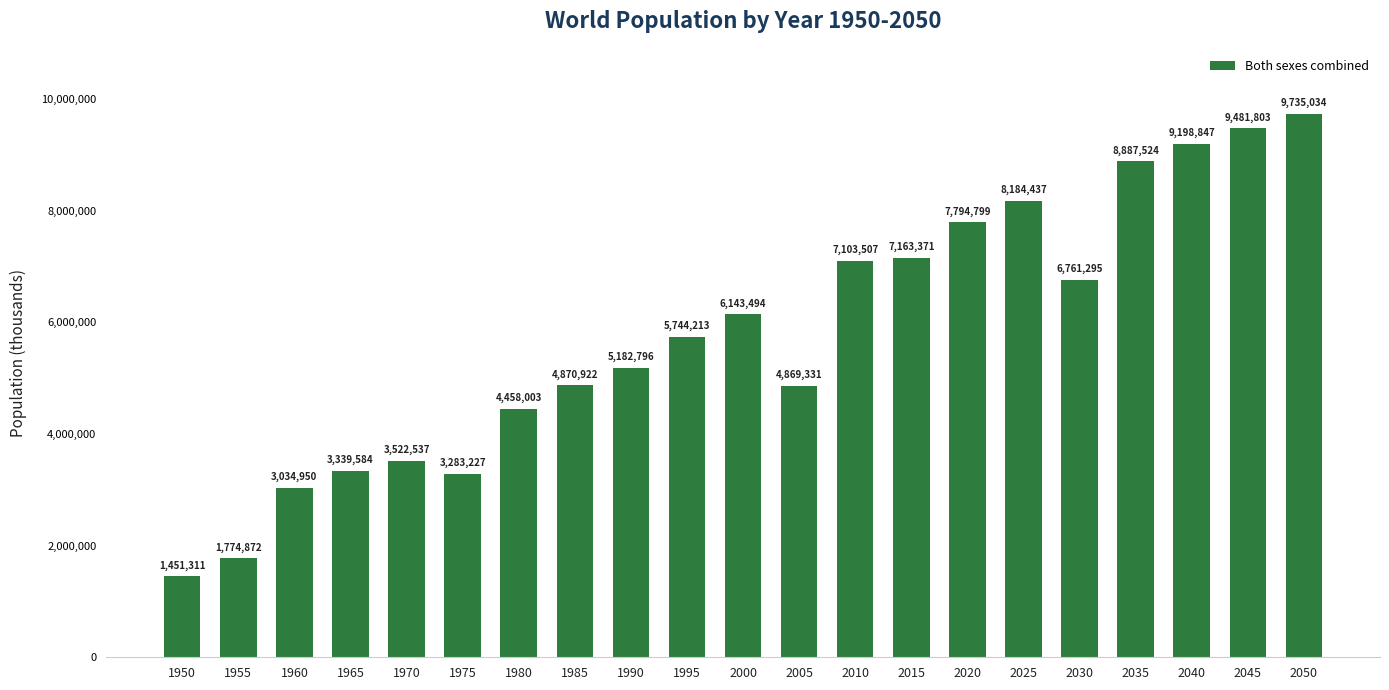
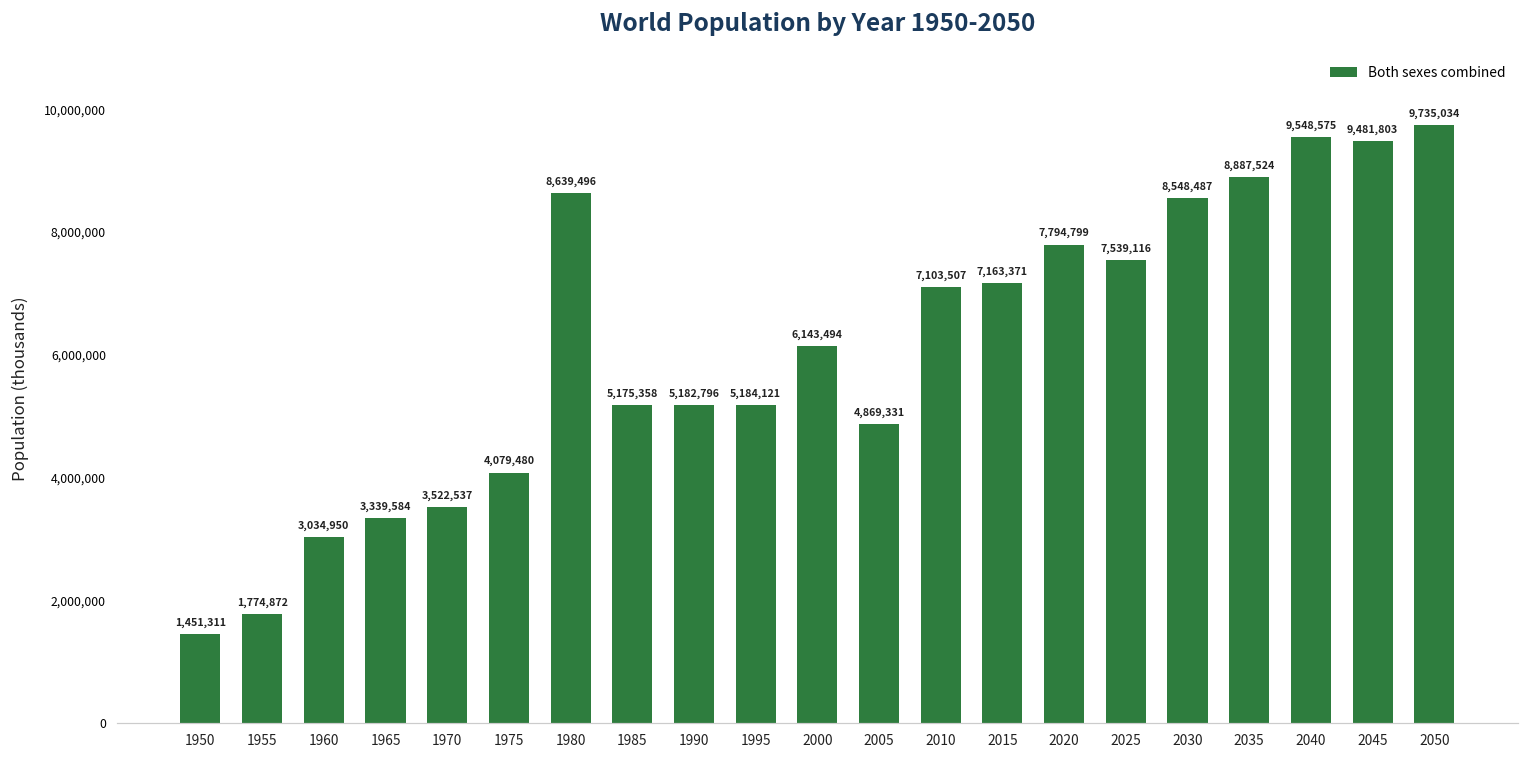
1975: 3,283,227 -> 4,079,480
1980: 4,458,003 -> 8,639,496
1985: 4,870,922 -> 5,175,358
1995: 5,744,213 -> 5,184,121
2025: 8,184,437 -> 7,539,116
2030: 6,761,295 -> 8,548,487
2040: 9,198,847 -> 9,548,575
